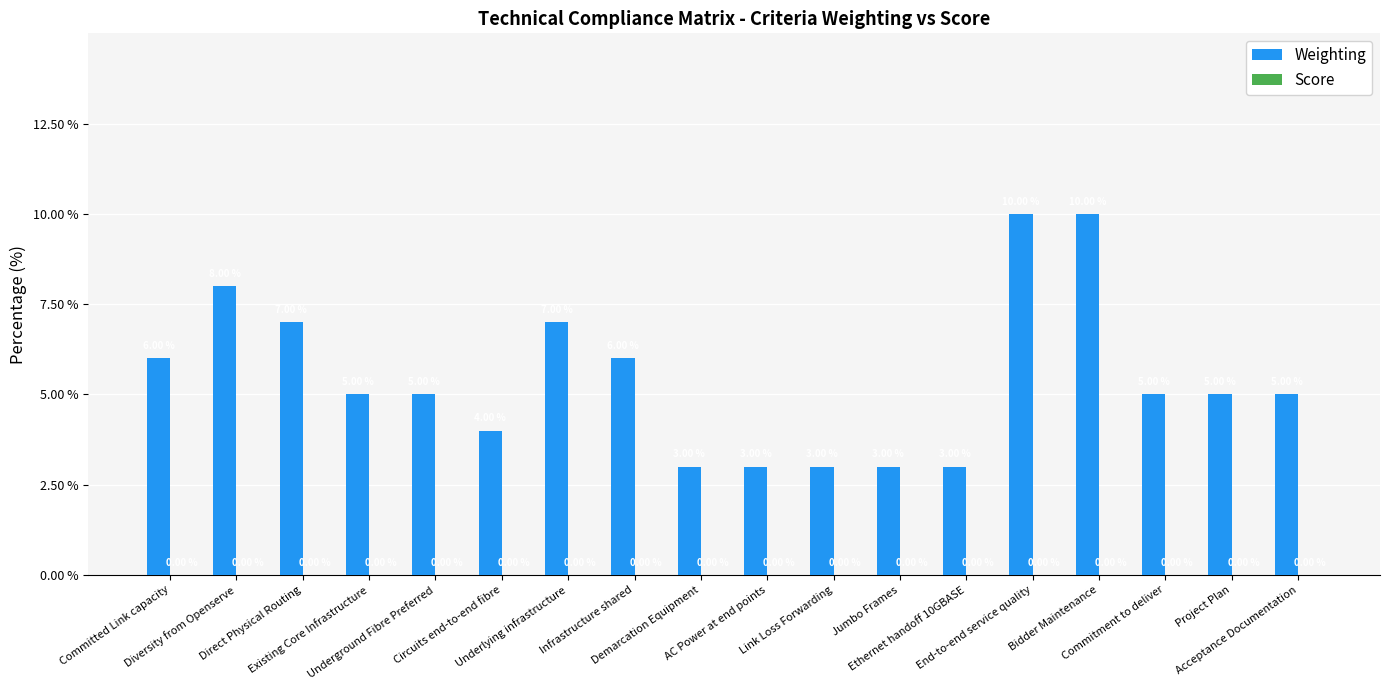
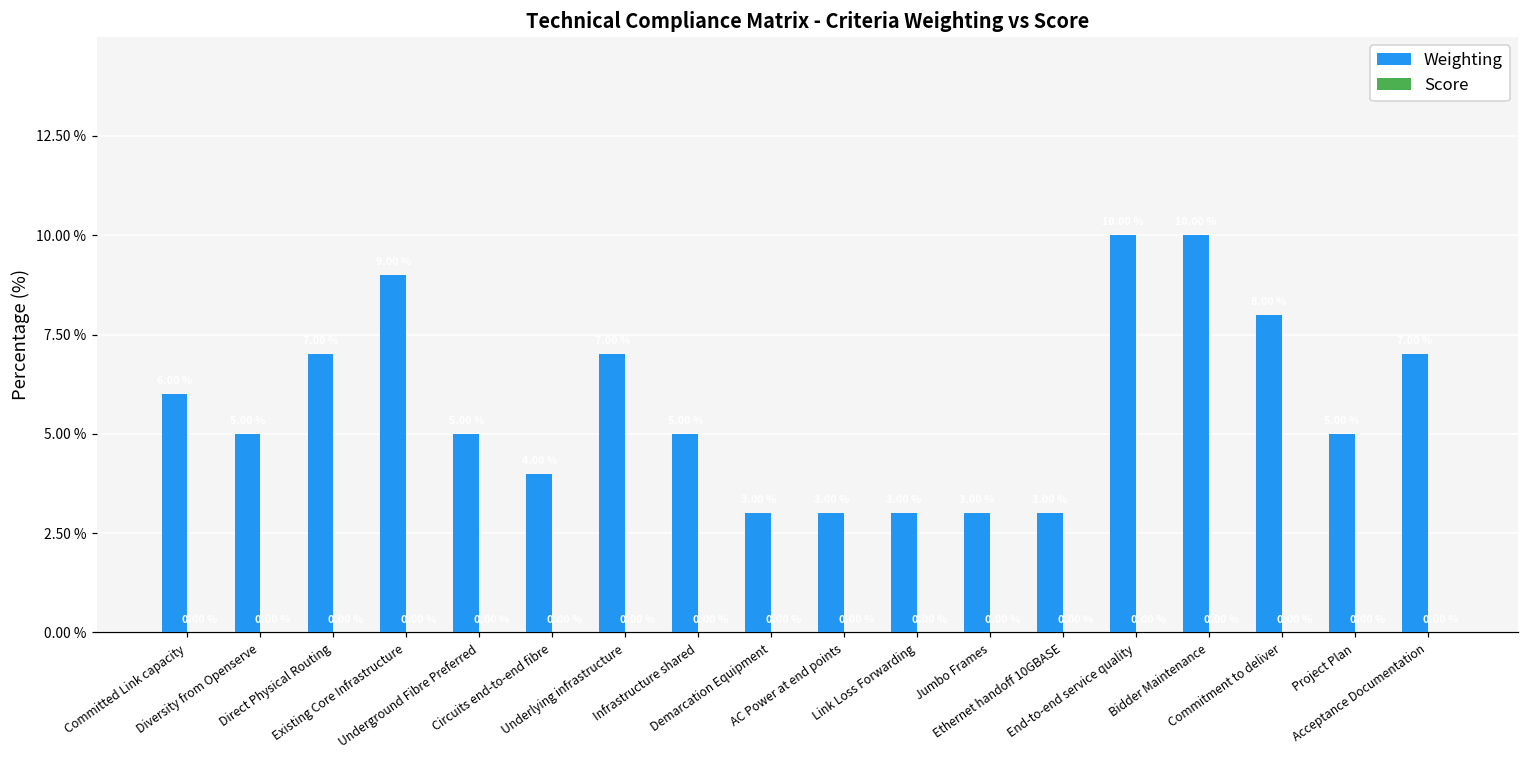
Weighting, Diversity from Openserve: 8.0 % -> 5.0 %
Weighting, Existing Core Infrastructure: 5.0 % -> 9.0 %
Weighting, Infrastructure shared: 6.0 % -> 5.0 %
Weighting, Commitment to deliver: 5.0 % -> 8.0 %
Weighting, Acceptance Documentation: 5.0 % -> 7.0 %
